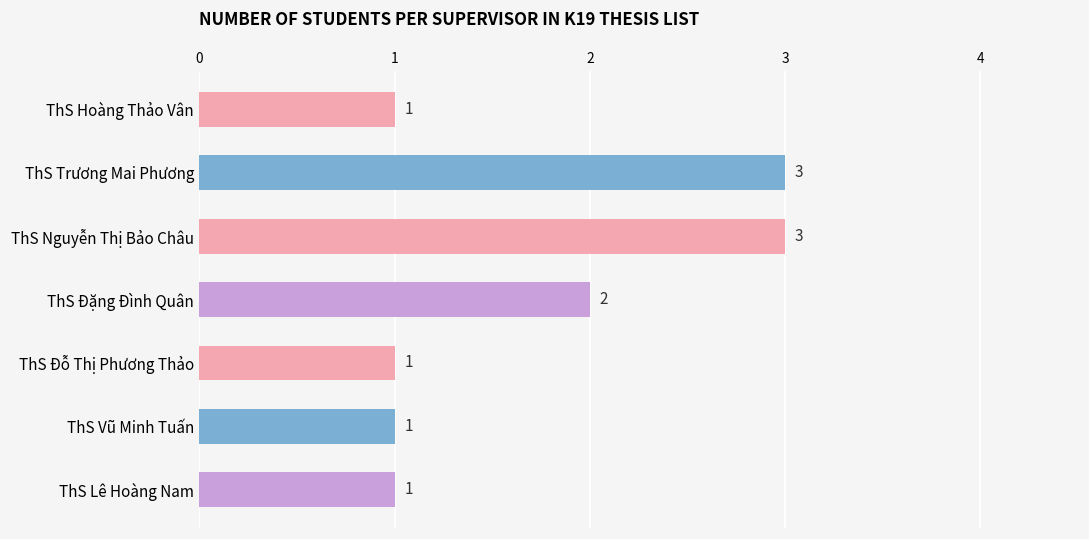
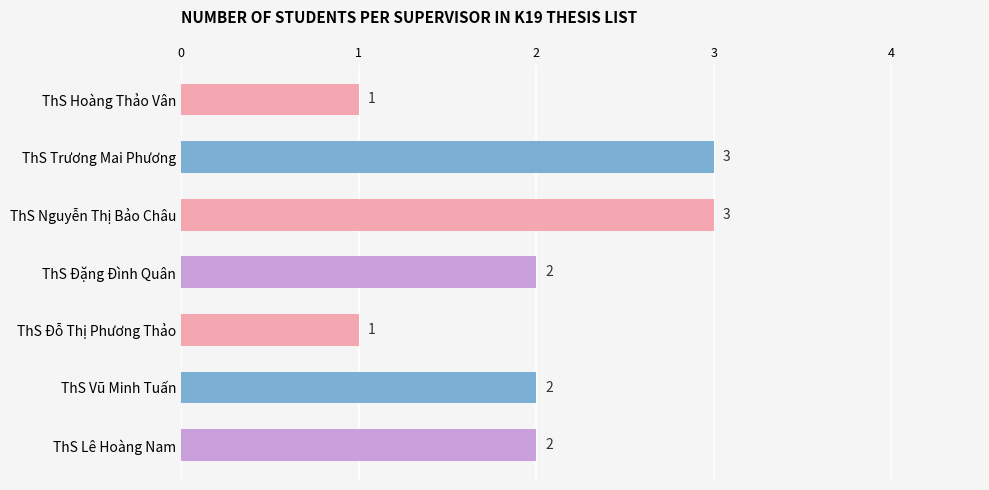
ThS Vũ Minh Tuấn: 1 -> 2
ThS Lê Hoàng Nam: 1 -> 2
